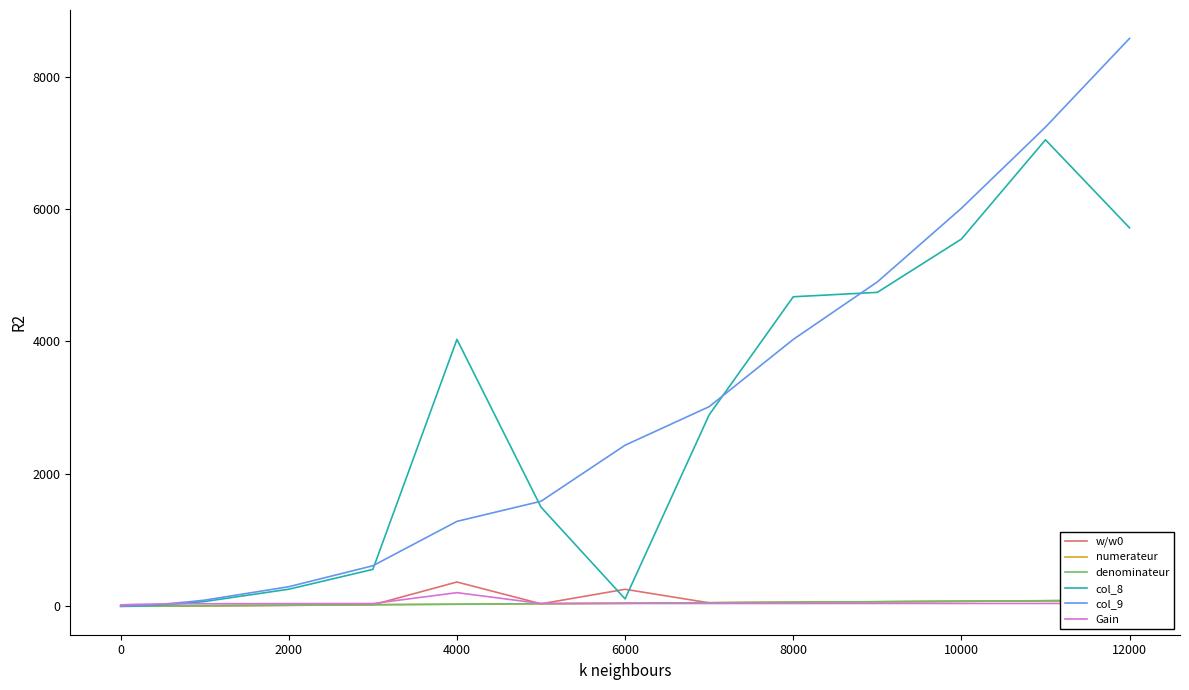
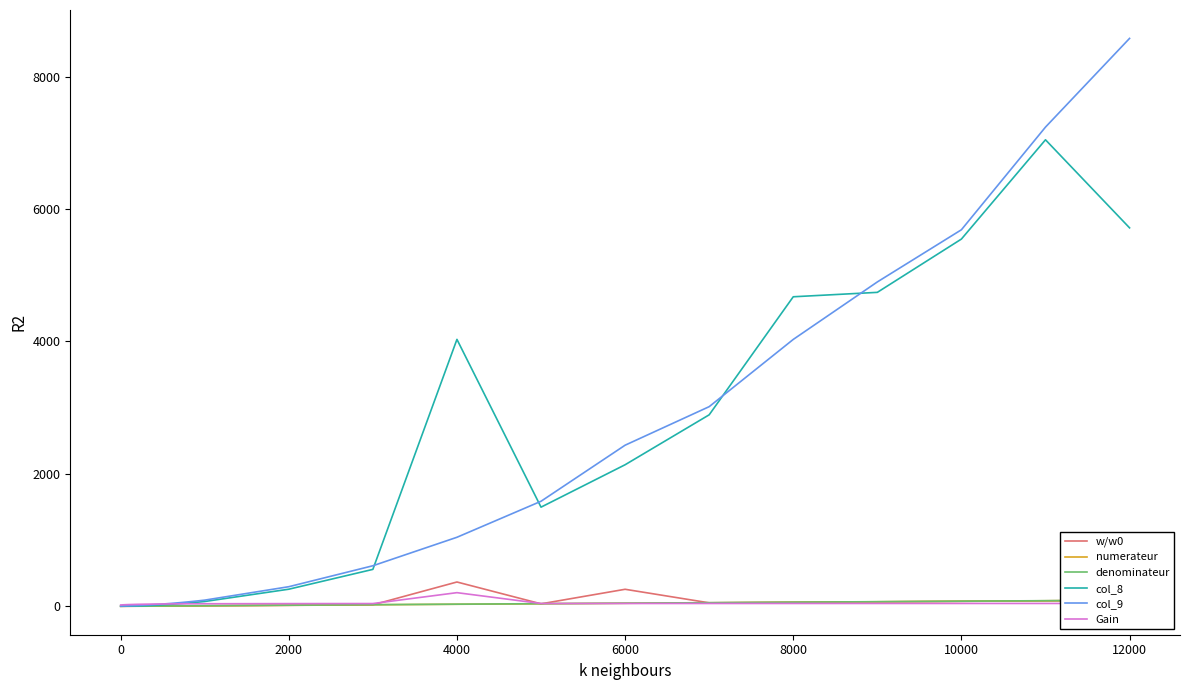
col_9, 4000: 1300 -> 1000
col_8, 6000: 100 -> 2100
col_9, 10000: 6000 -> 5700
